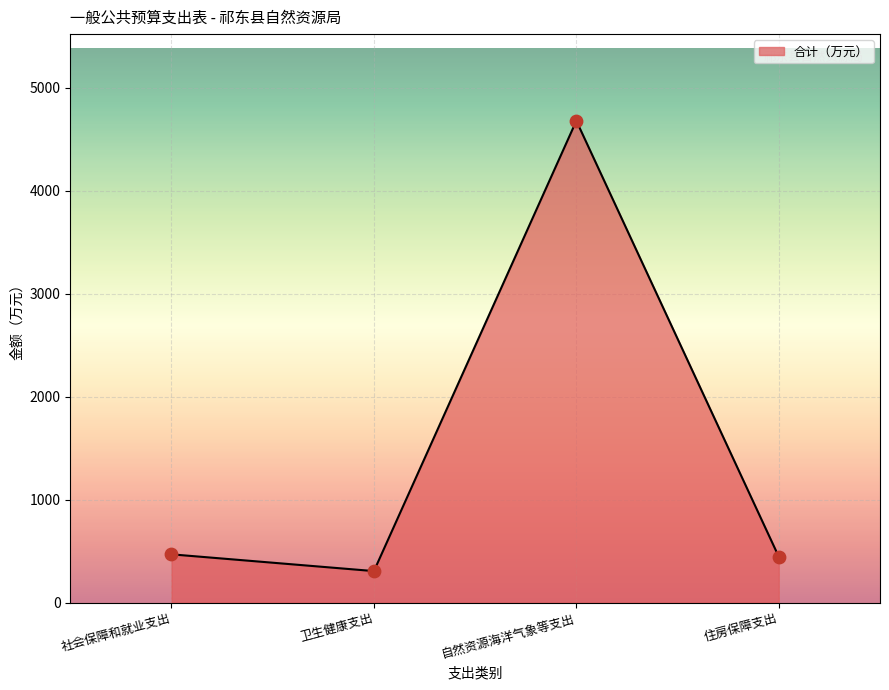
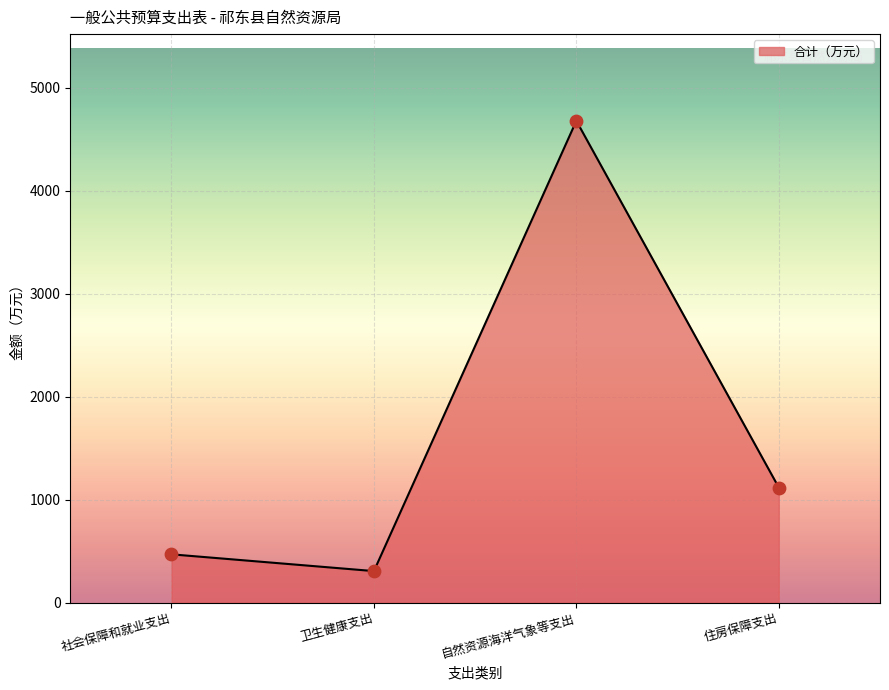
住房保障支出: 450 -> 1120
